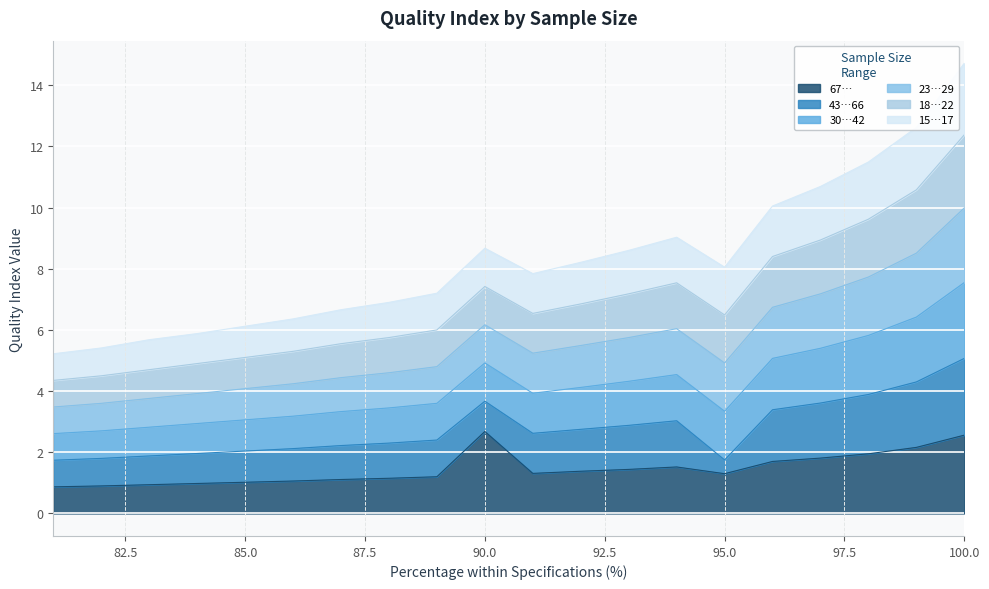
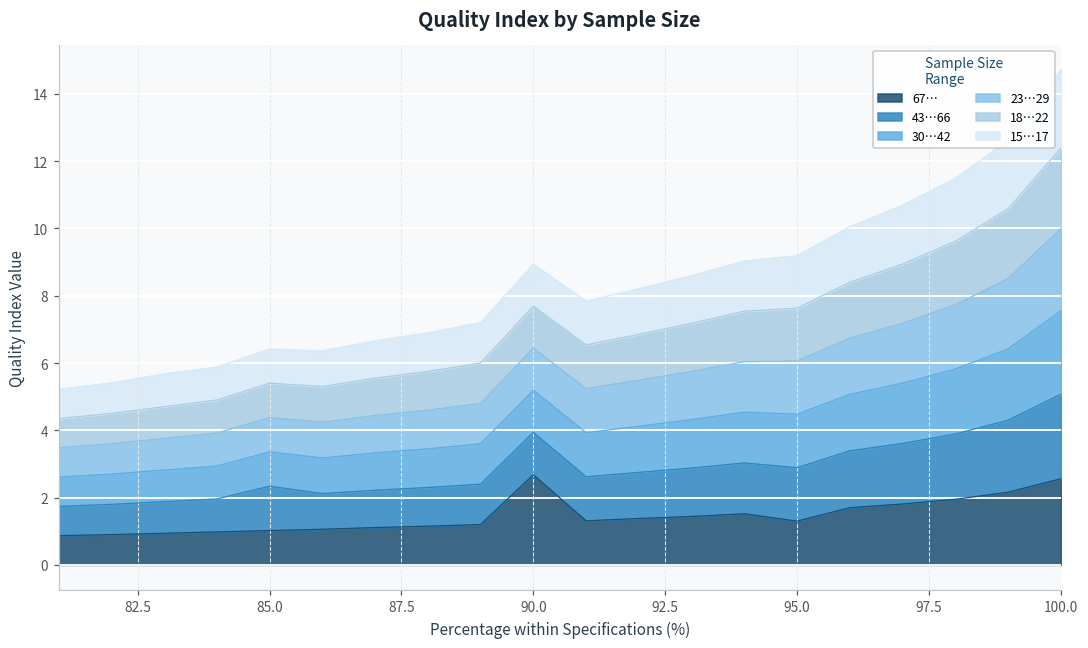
43…66, 85.0: 1.0 -> 1.3
43…66, 90.0: 1.0 -> 1.3
43…66, 95.0: 0.4 -> 1.6
